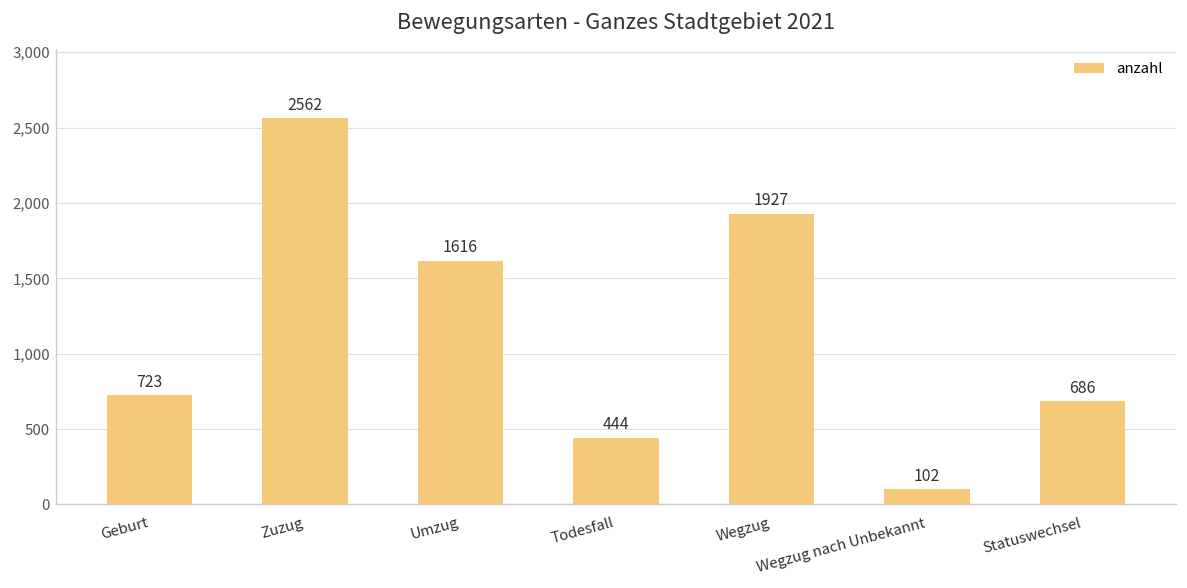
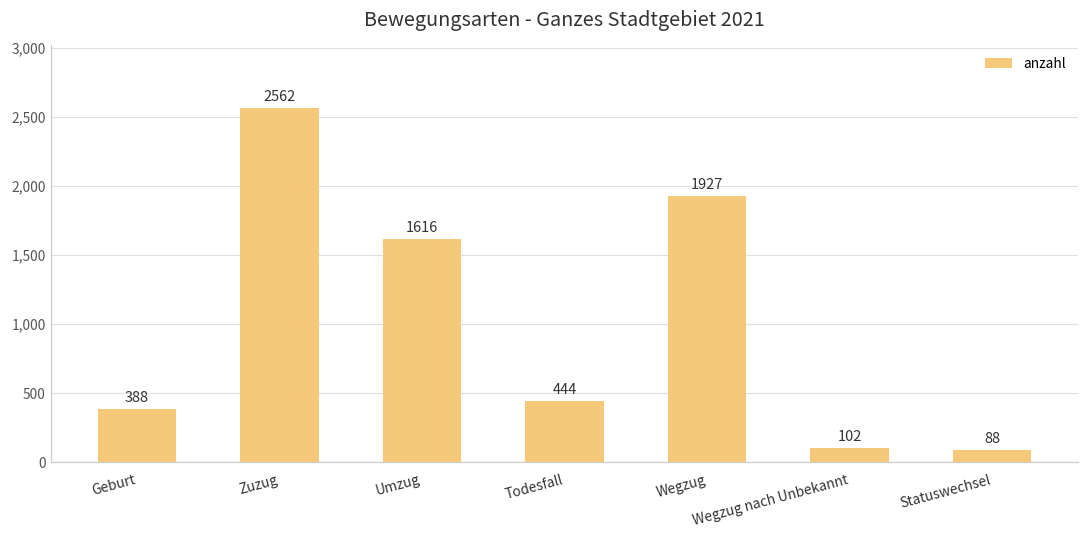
Geburt: 723 -> 388
Statuswechsel: 686 -> 88
